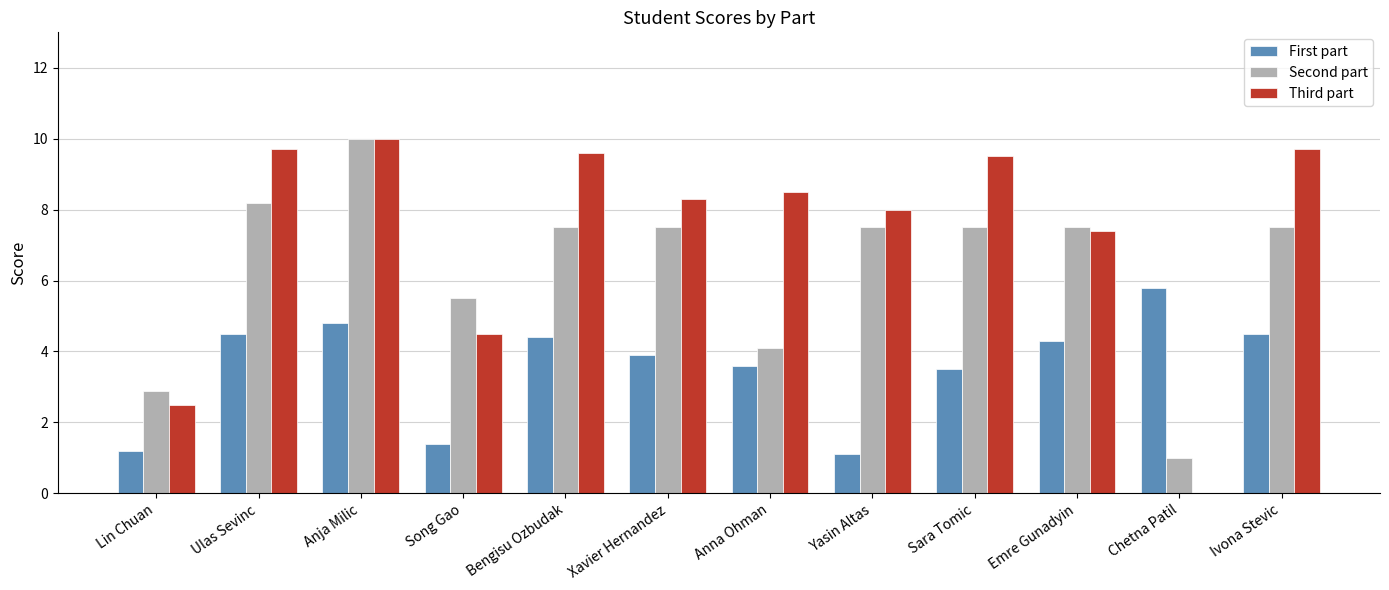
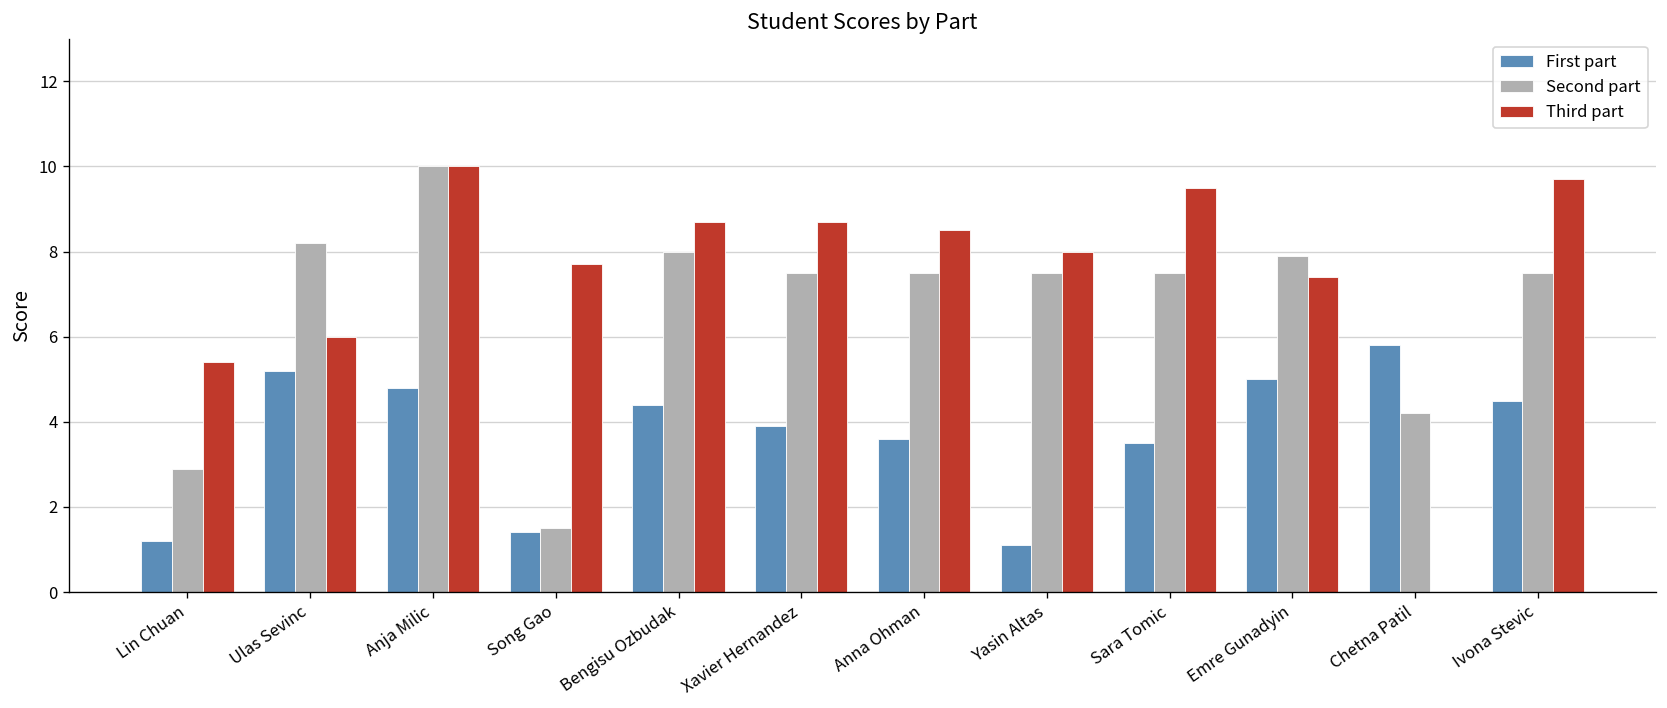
Third part, Lin Chuan: 2.5 -> 5.4
First part, Ulas Sevinc: 4.5 -> 5.2
Third part, Ulas Sevinc: 9.7 -> 6.0
Second part, Song Gao: 5.5 -> 1.5
Third part, Song Gao: 4.5 -> 7.7
Second part, Bengisu Ozbudak: 7.5 -> 8.0
Third part, Bengisu Ozbudak: 9.6 -> 8.7
Third part, Xavier Hernandez: 8.3 -> 8.7
Second part, Anna Ohman: 4.1 -> 7.5
First part, Emre Gunadyin: 4.3 -> 5.0
Second part, Emre Gunadyin: 7.5 -> 7.9
Second part, Chetna Patil: 1.0 -> 4.2
